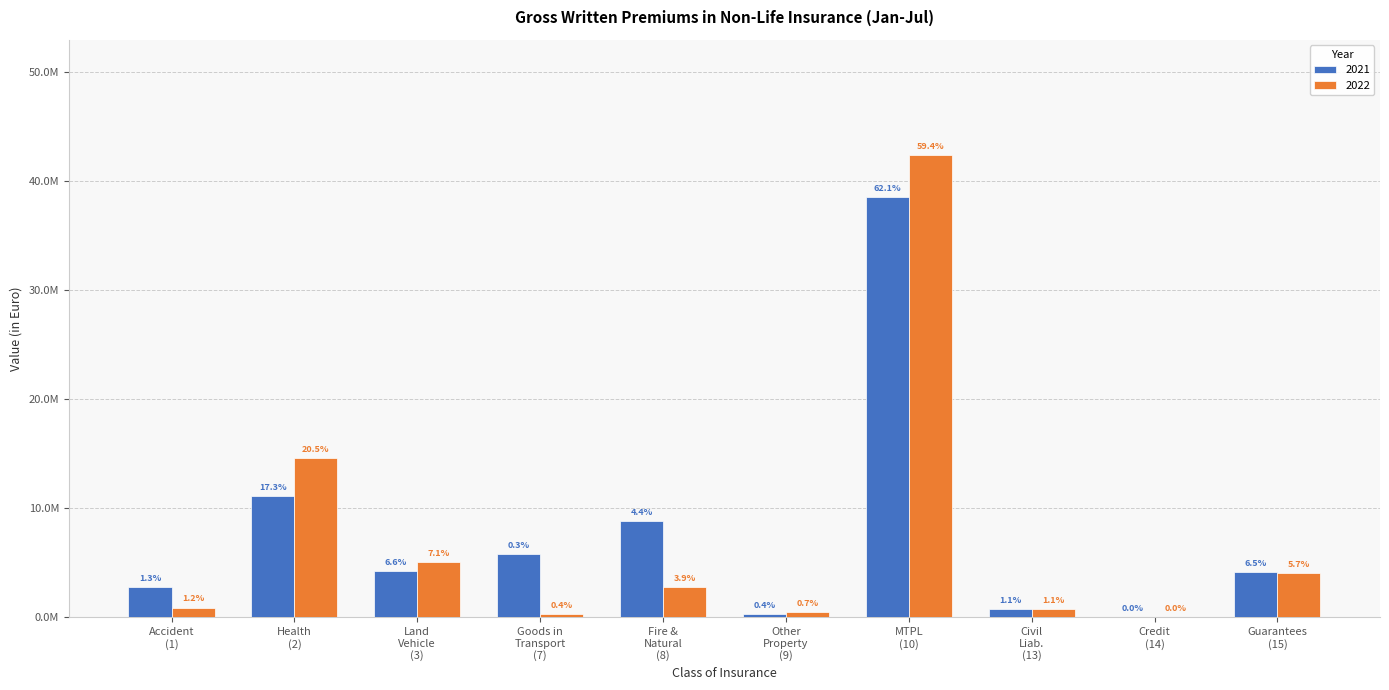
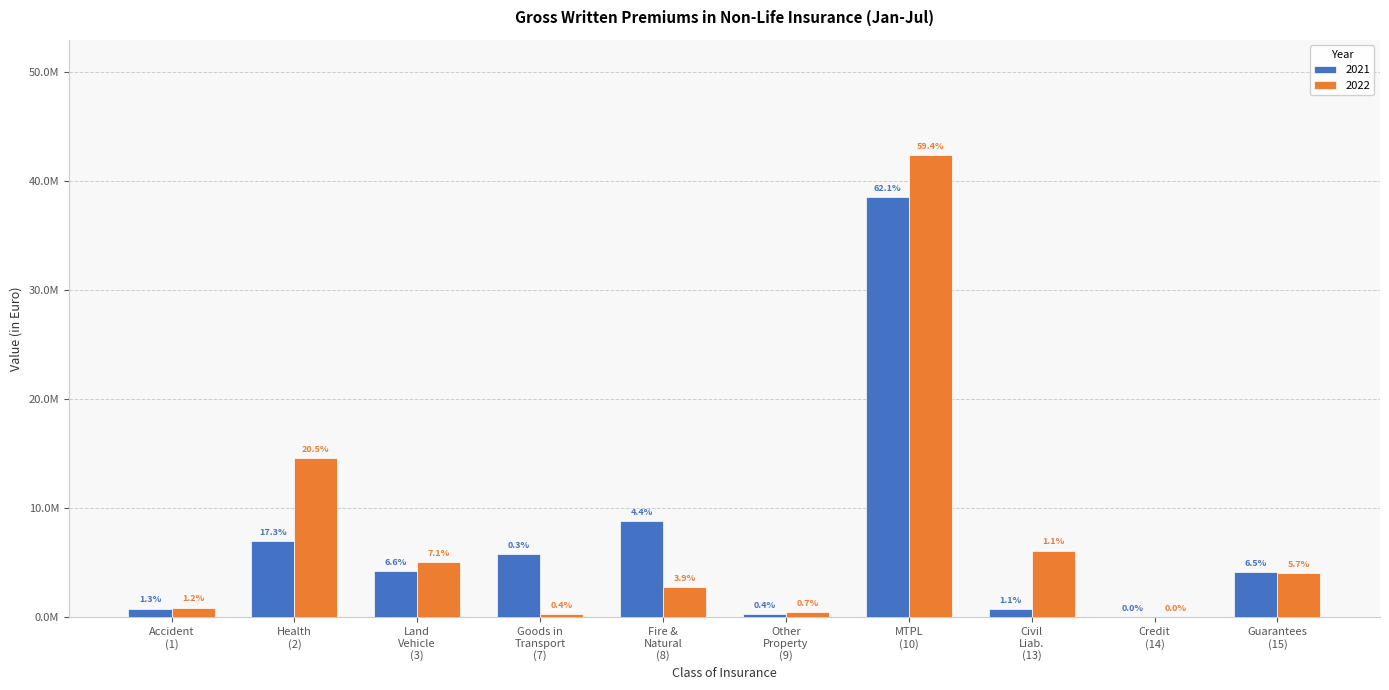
2021, Accident (1): 2800000 -> 800000
2021, Health (2): 11100000 -> 7000000
2022, Civil Liab. (13): 800000 -> 6100000
